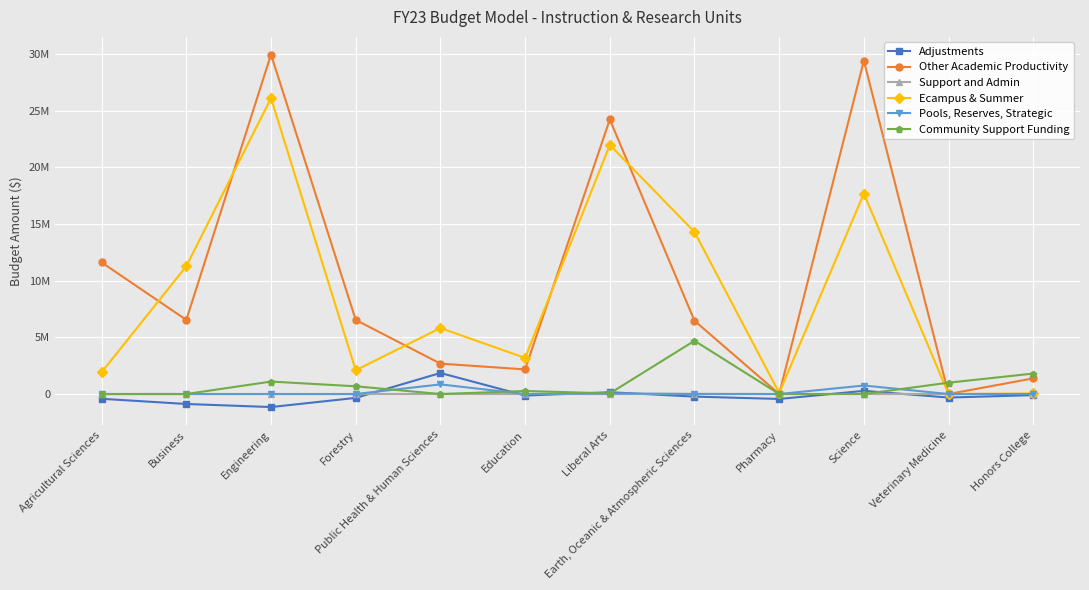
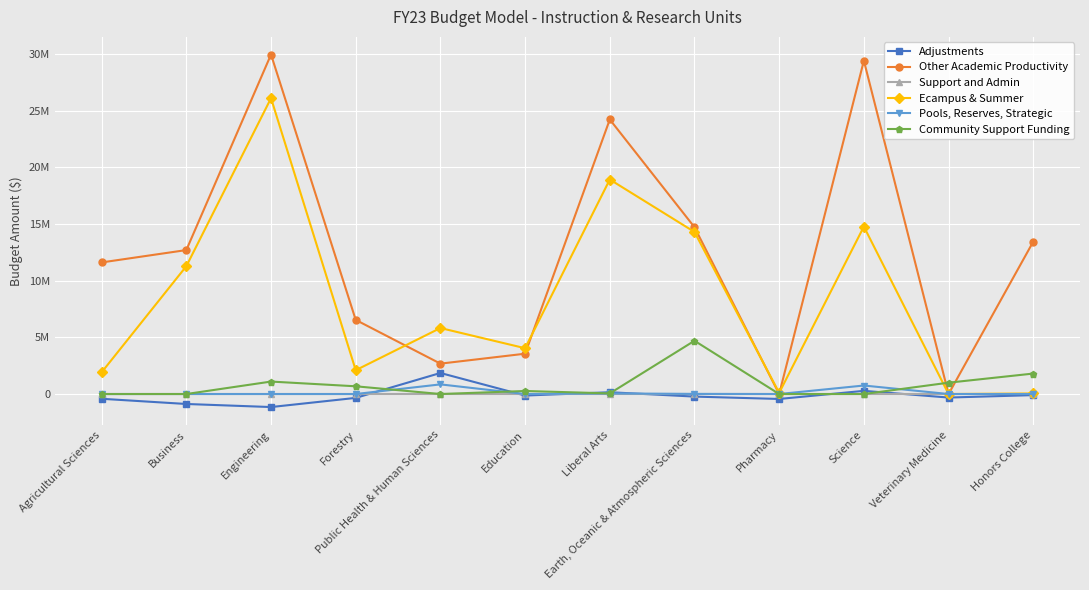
Other Academic Productivity, Business: 6500000 -> 12700000
Other Academic Productivity, Education: 2200000 -> 3600000
Ecampus & Summer, Education: 3200000 -> 4000000
Ecampus & Summer, Liberal Arts: 22000000 -> 18900000
Other Academic Productivity, Earth, Oceanic & Atmospheric Sciences: 6500000 -> 14700000
Ecampus & Summer, Science: 17700000 -> 14800000
Other Academic Productivity, Honors College: 1400000 -> 13400000
